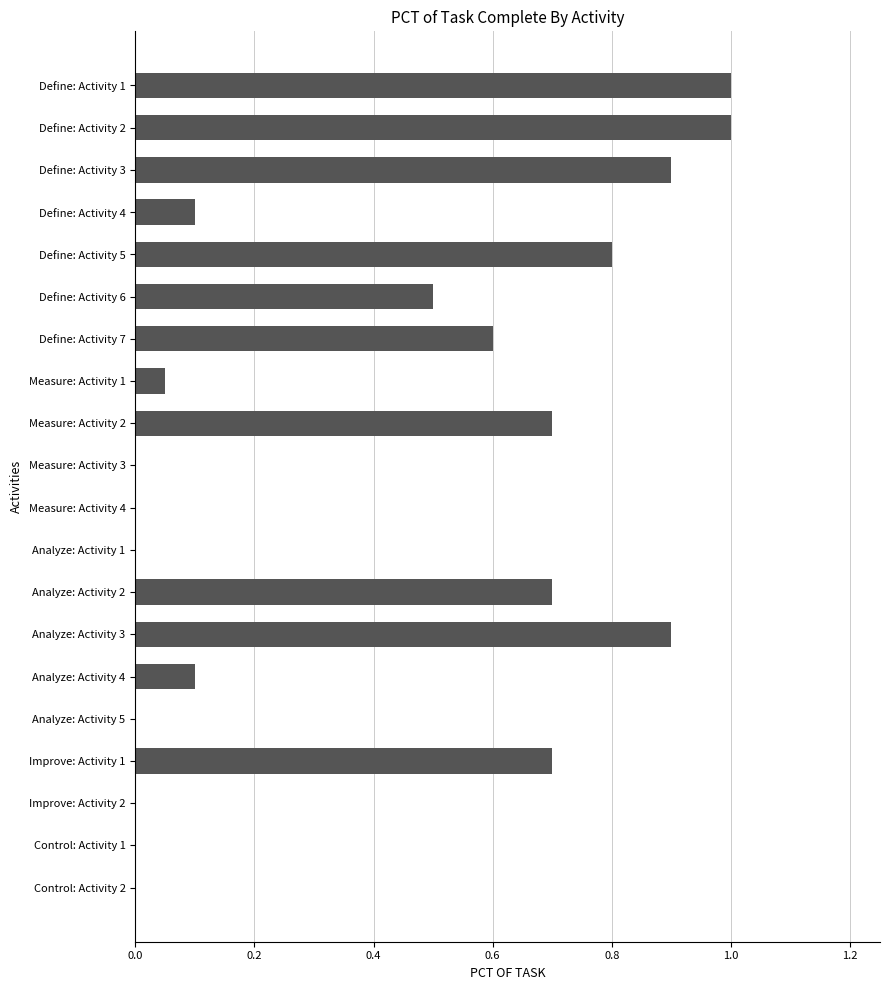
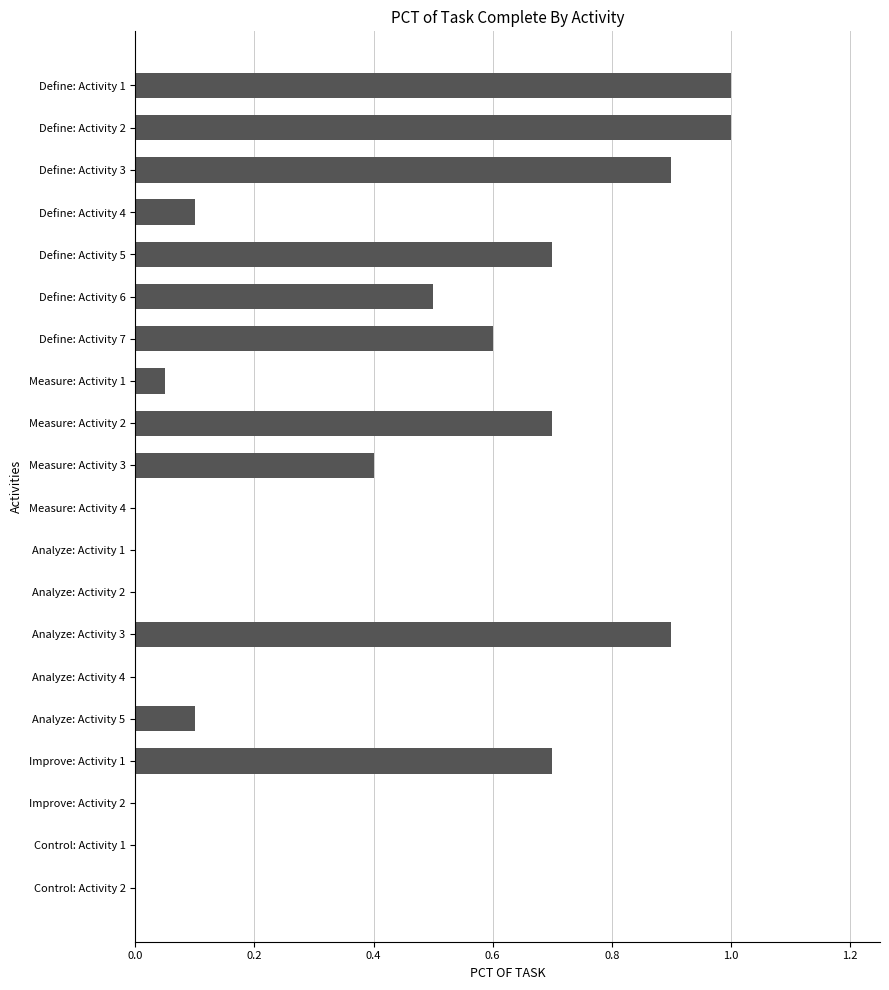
Define: Activity 5: 0.8 -> 0.7
Measure: Activity 3: 0.0 -> 0.4
Analyze: Activity 2: 0.7 -> 0.0
Analyze: Activity 4: 0.1 -> 0.0
Analyze: Activity 5: 0.0 -> 0.1
